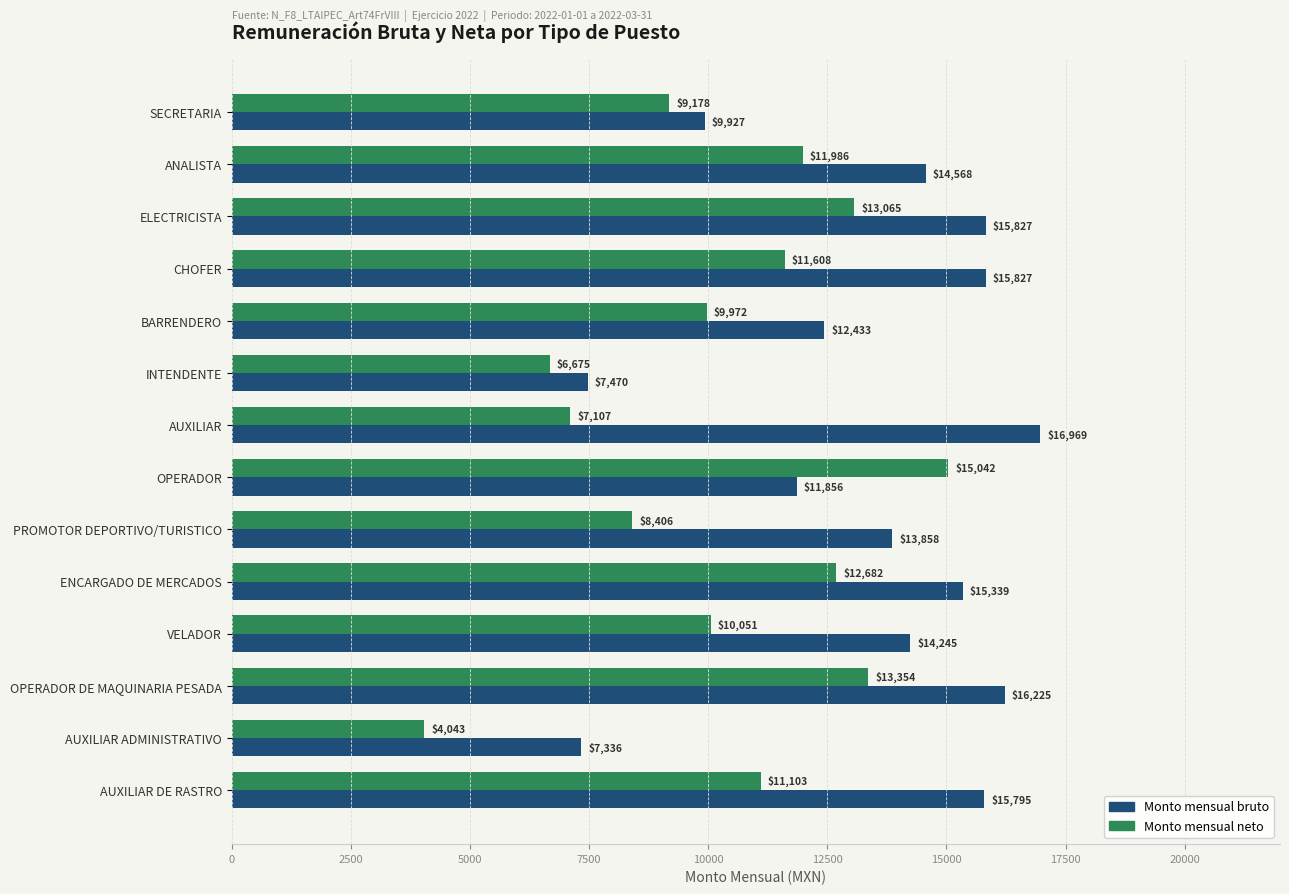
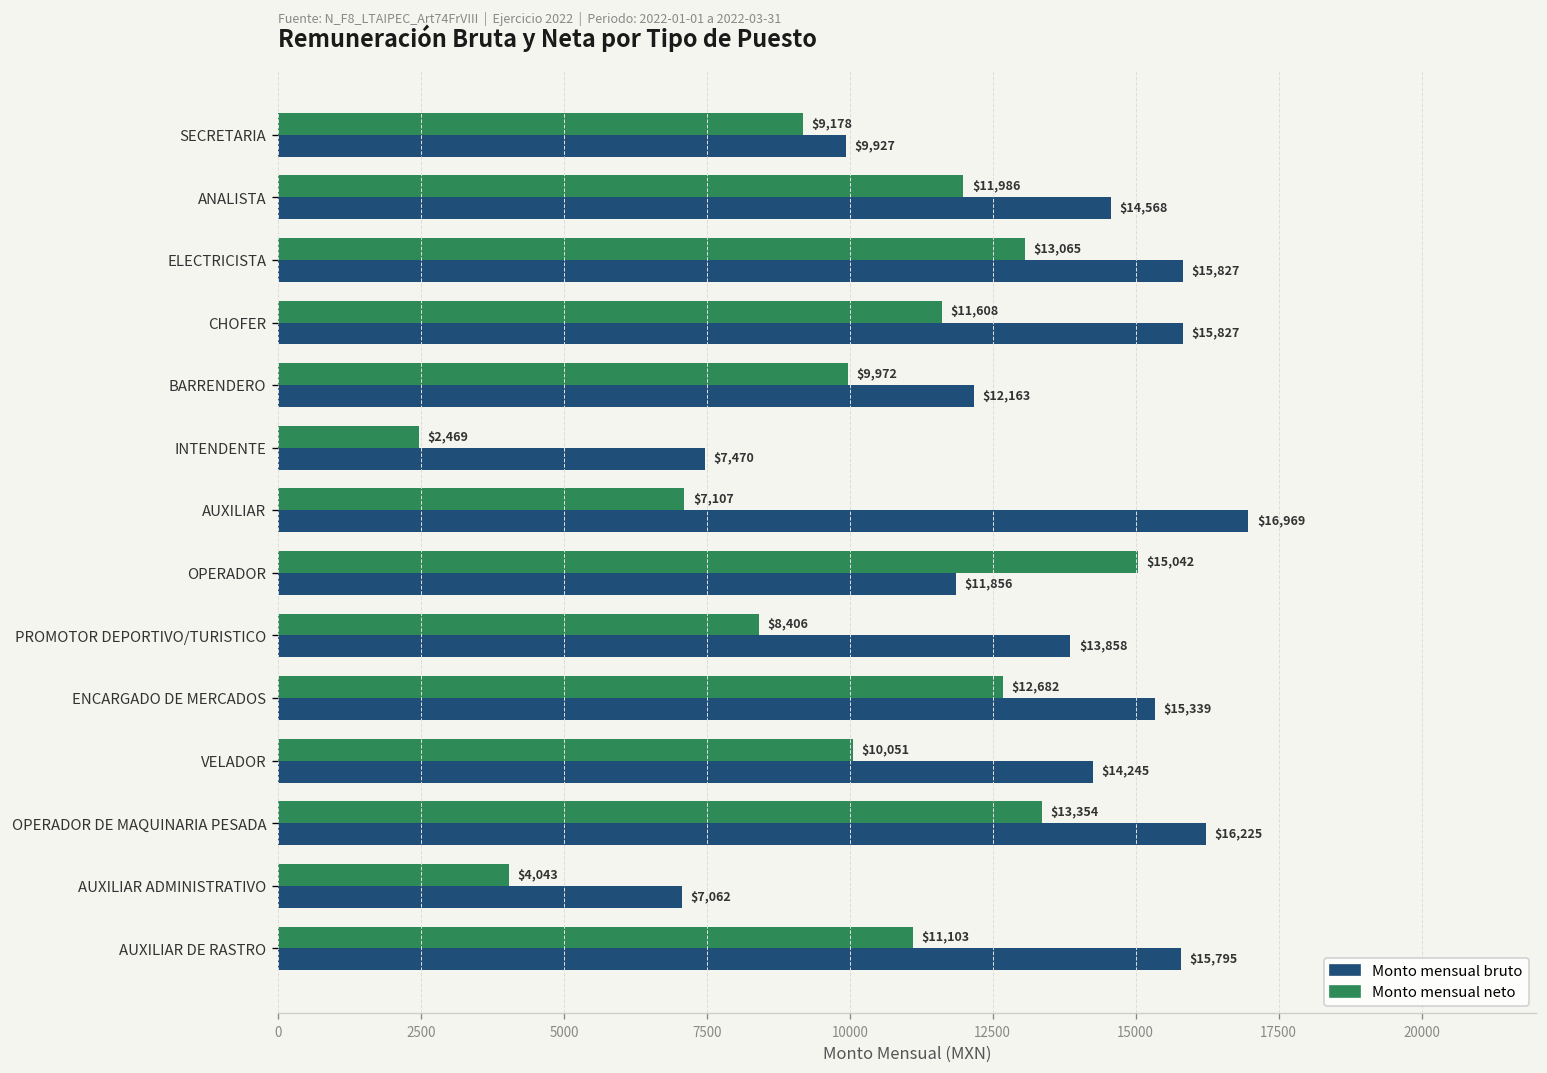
Monto mensual bruto, BARRENDERO: $12,433 -> $12,163
Monto mensual neto, INTENDENTE: $6,675 -> $2,469
Monto mensual bruto, AUXILIAR ADMINISTRATIVO: $7,336 -> $7,062
